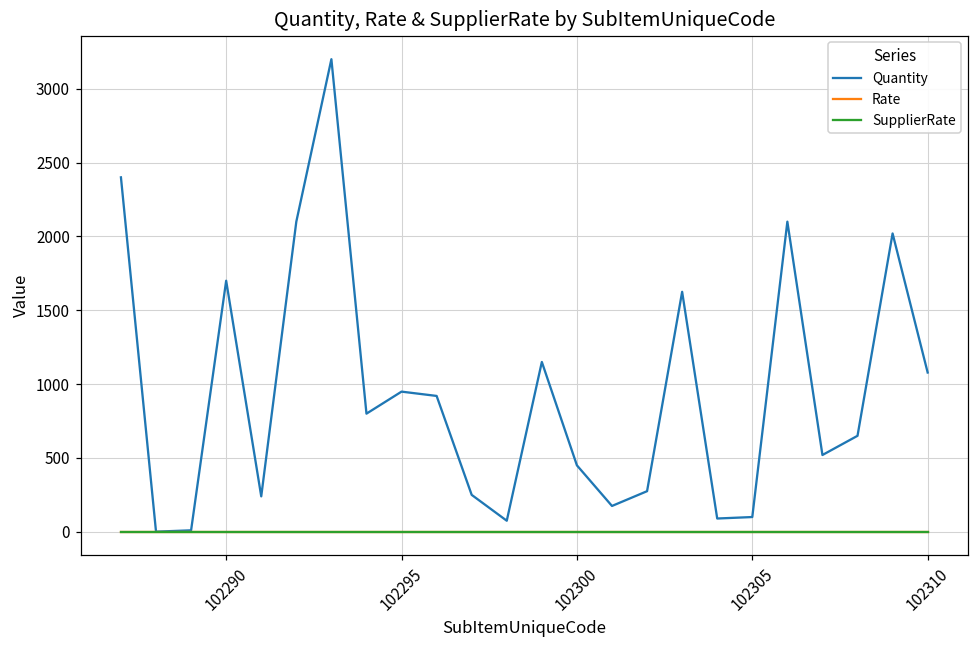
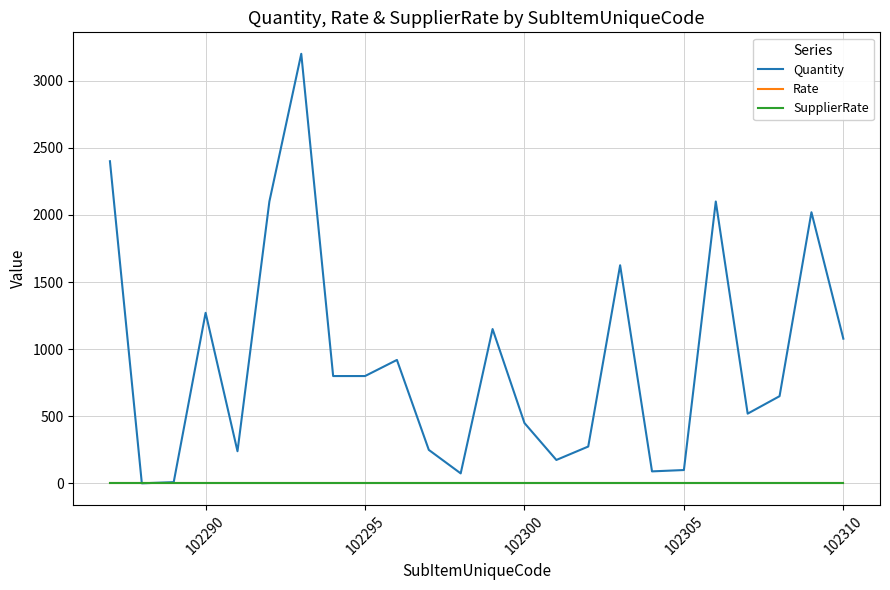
Quantity, 102290: 1700 -> 1270
Quantity, 102295: 950 -> 800
